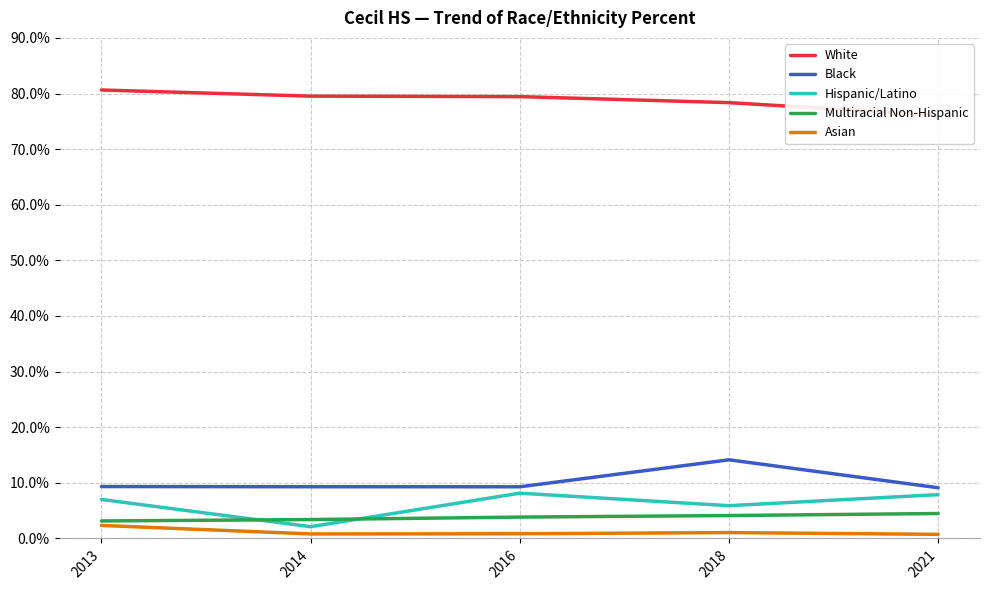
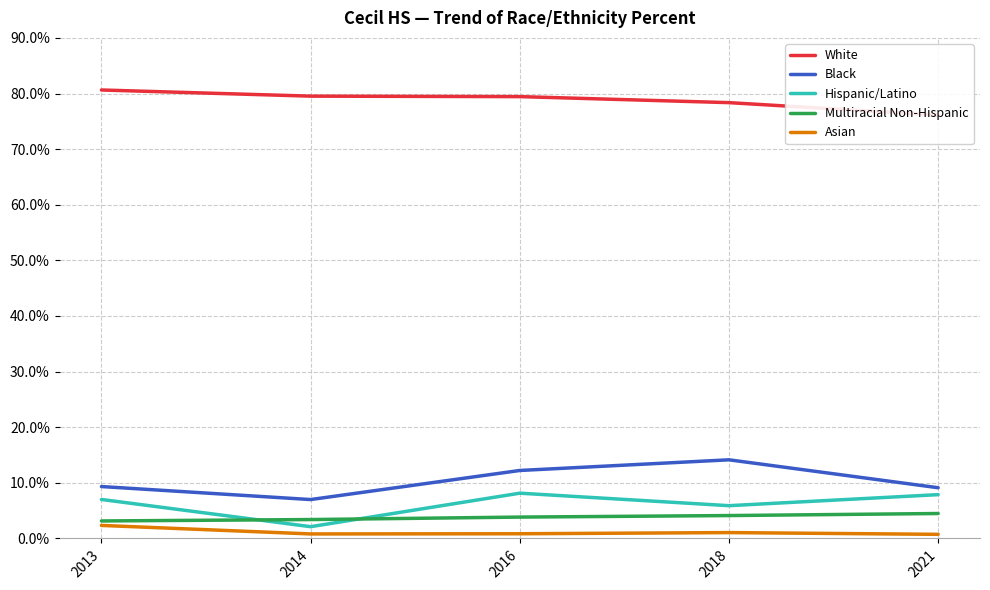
Black, 2014: 9% -> 7%
Black, 2016: 9% -> 12%
